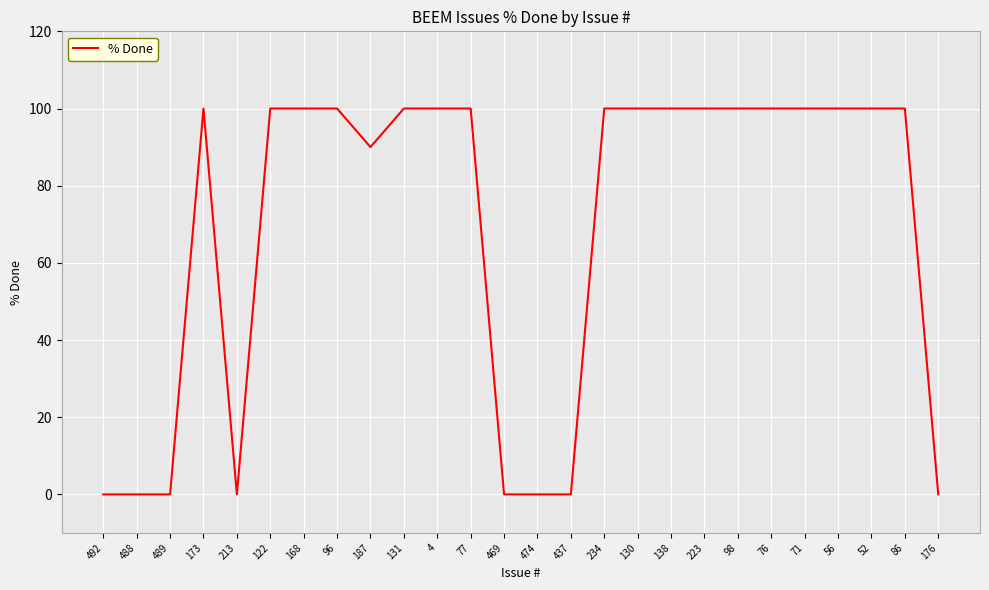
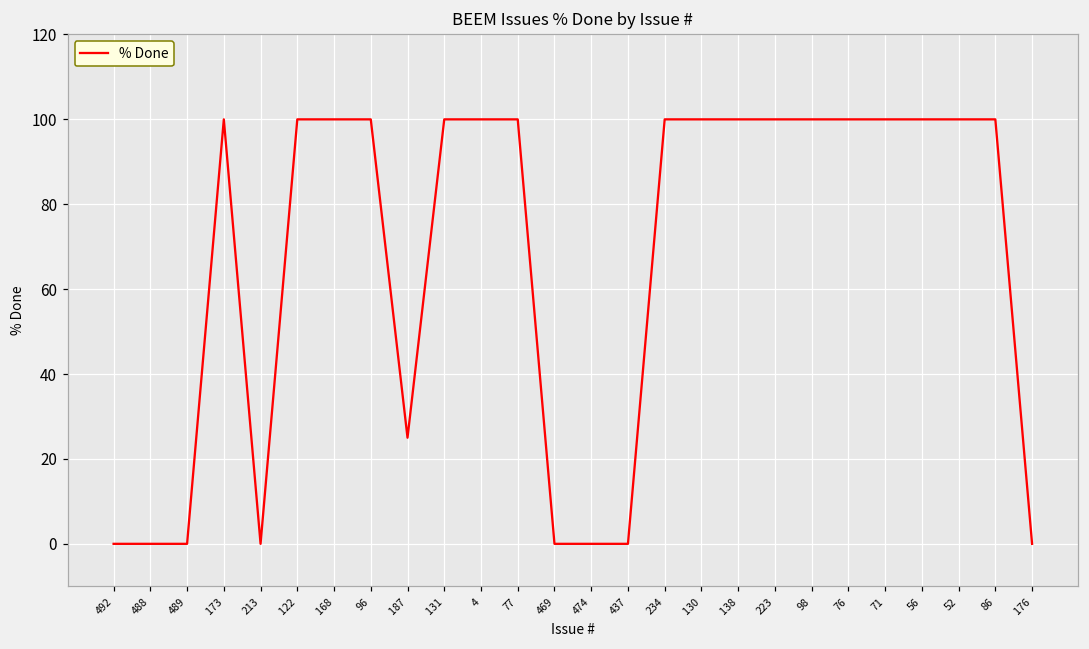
187: 90 -> 25
